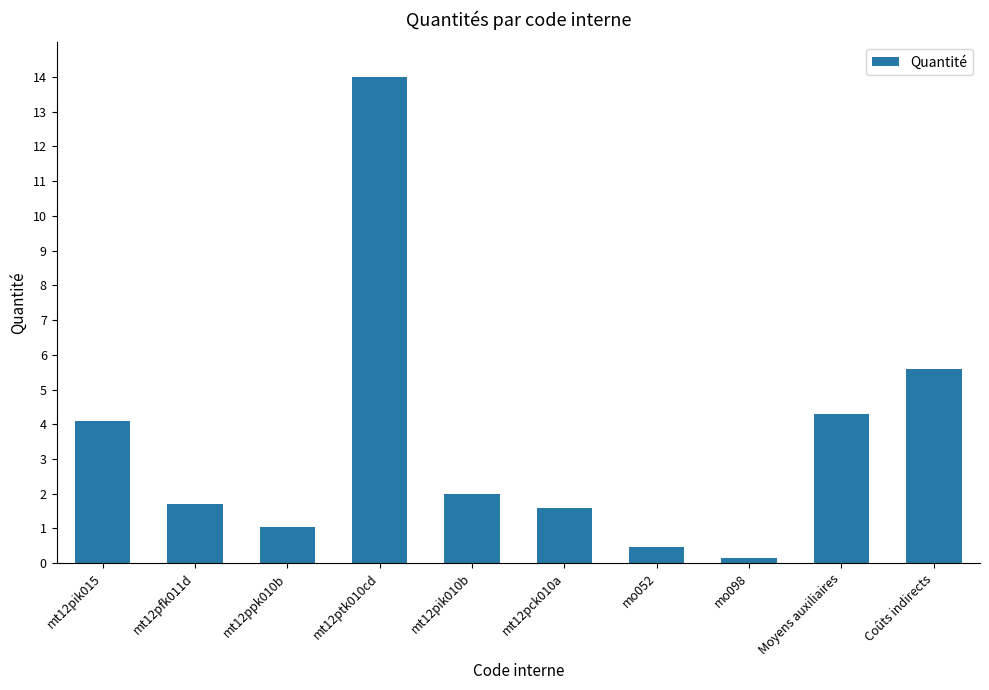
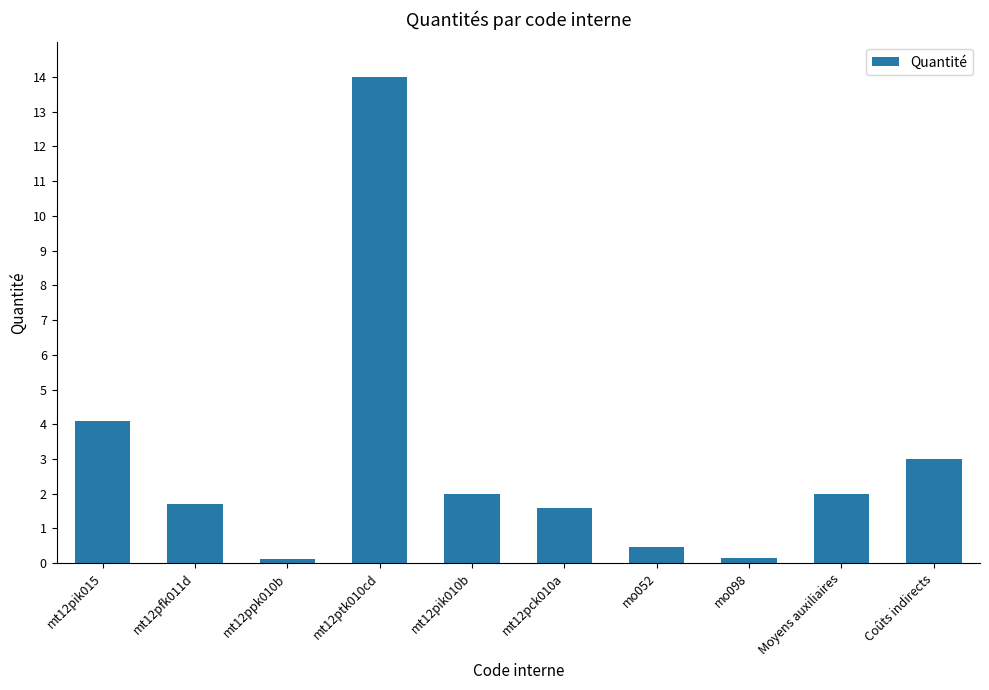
mt12ppk010b: 1.1 -> 0.1
Moyens auxiliaires: 4.3 -> 2.0
Coûts indirects: 5.6 -> 3.0
